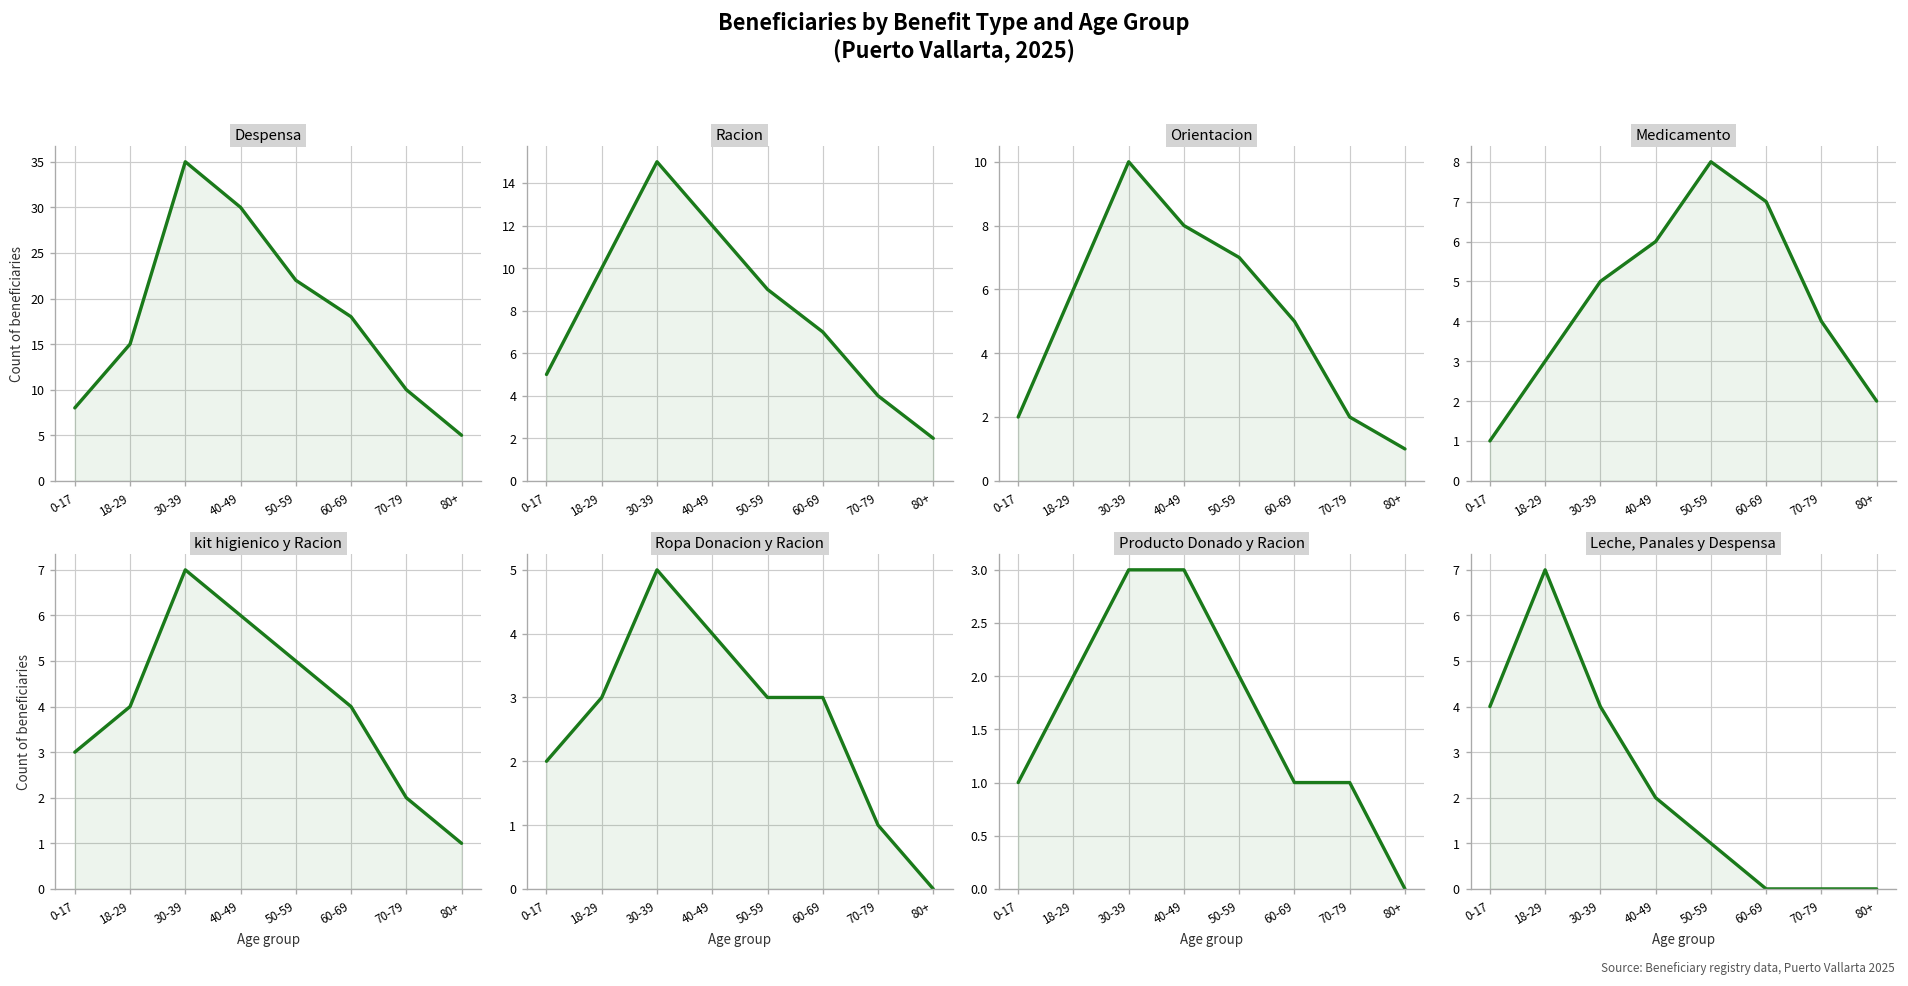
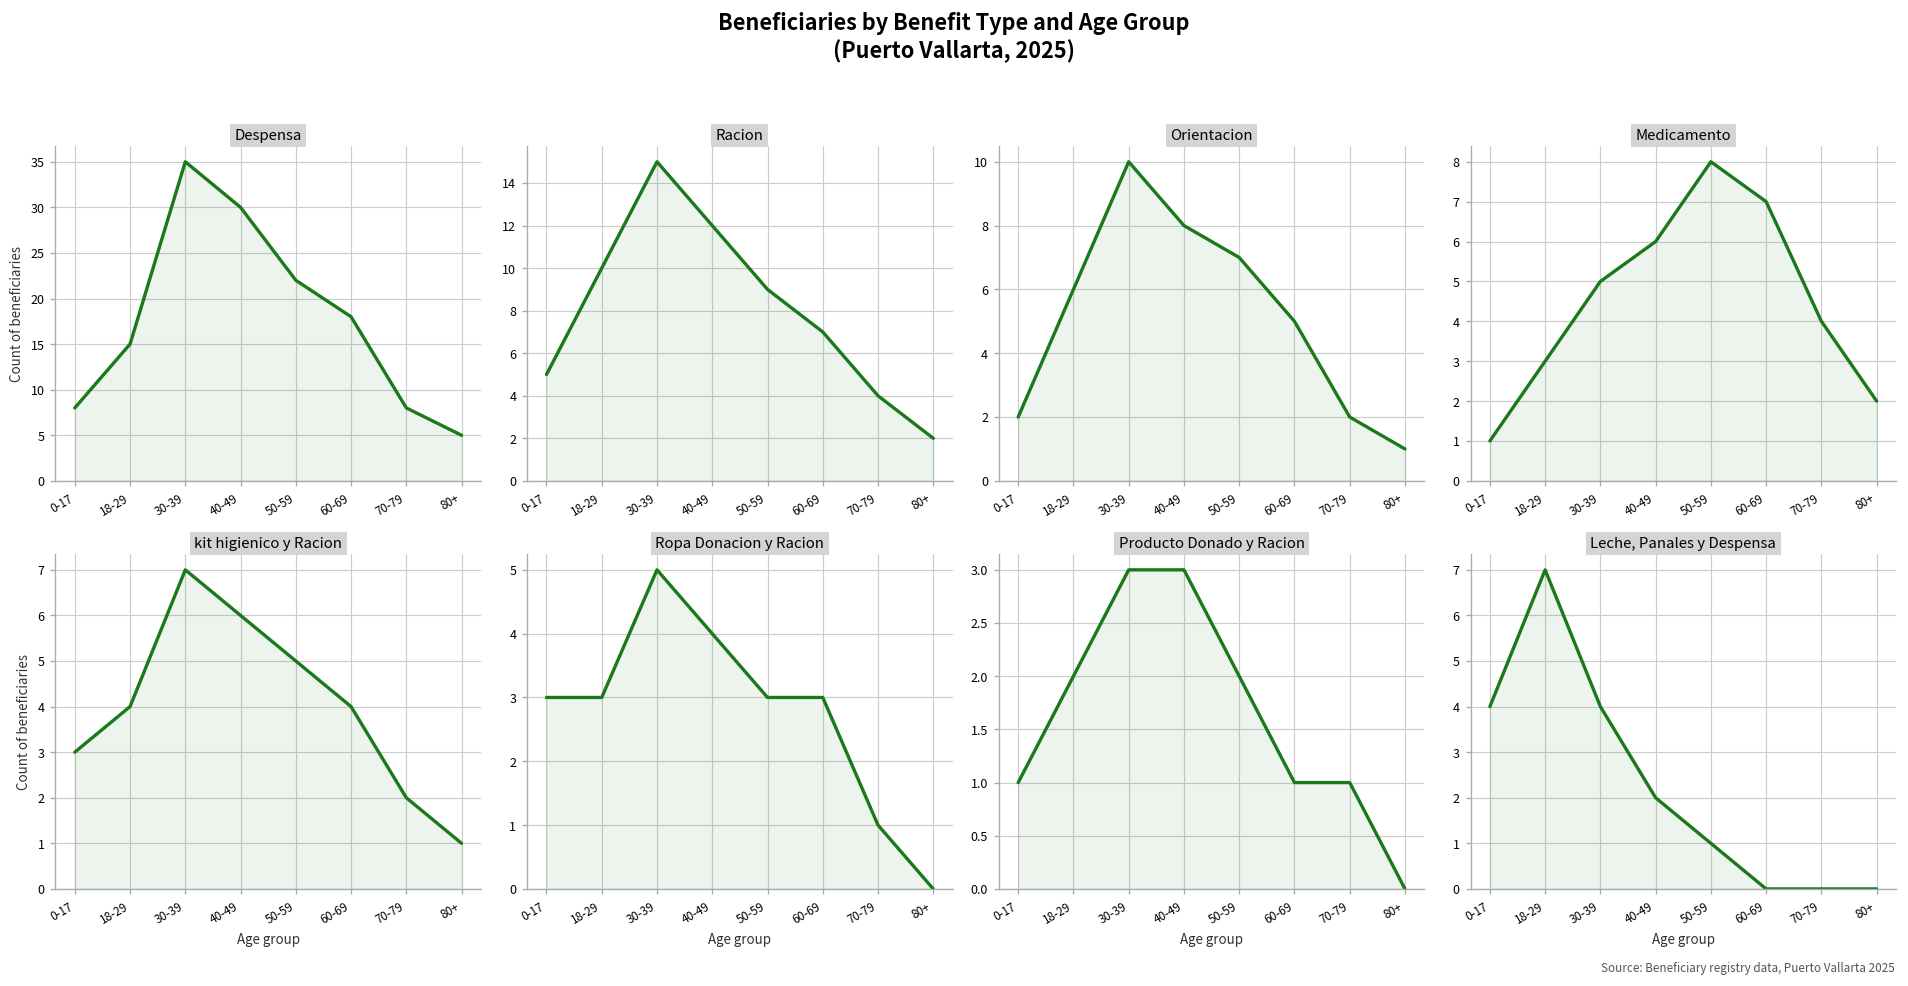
Despensa, 70-79: 10 -> 8
Ropa Donacion y Racion, 0-17: 2 -> 3
